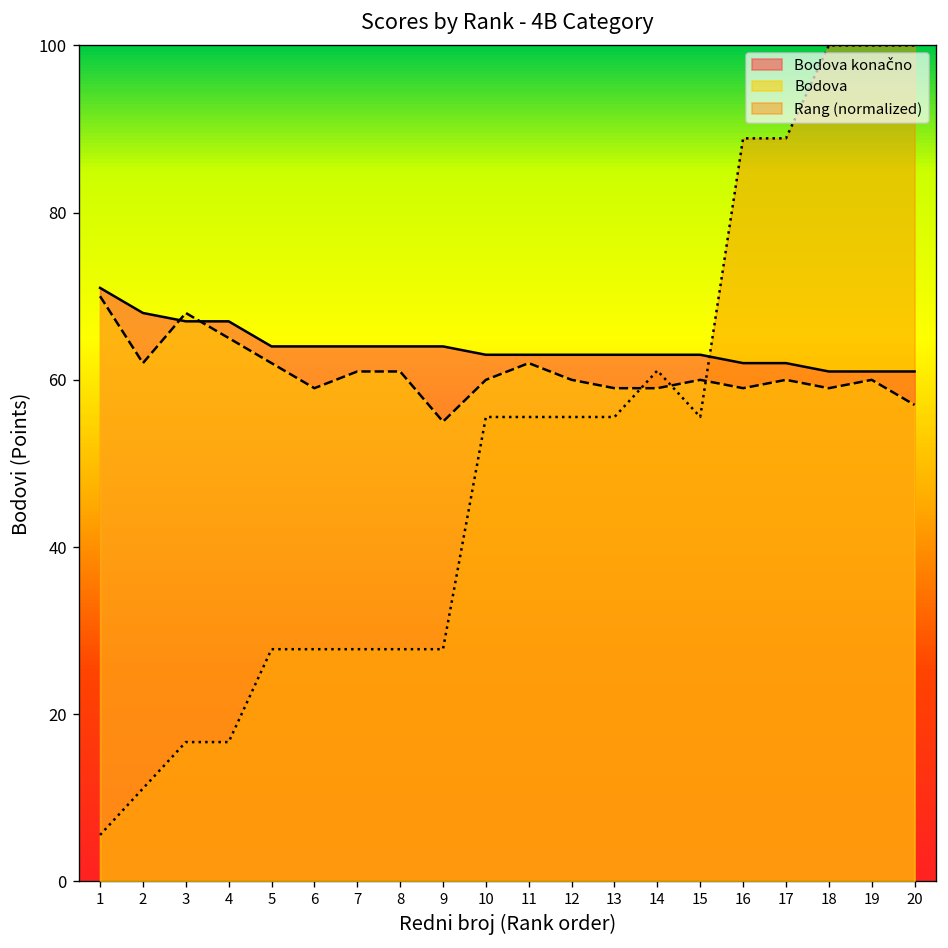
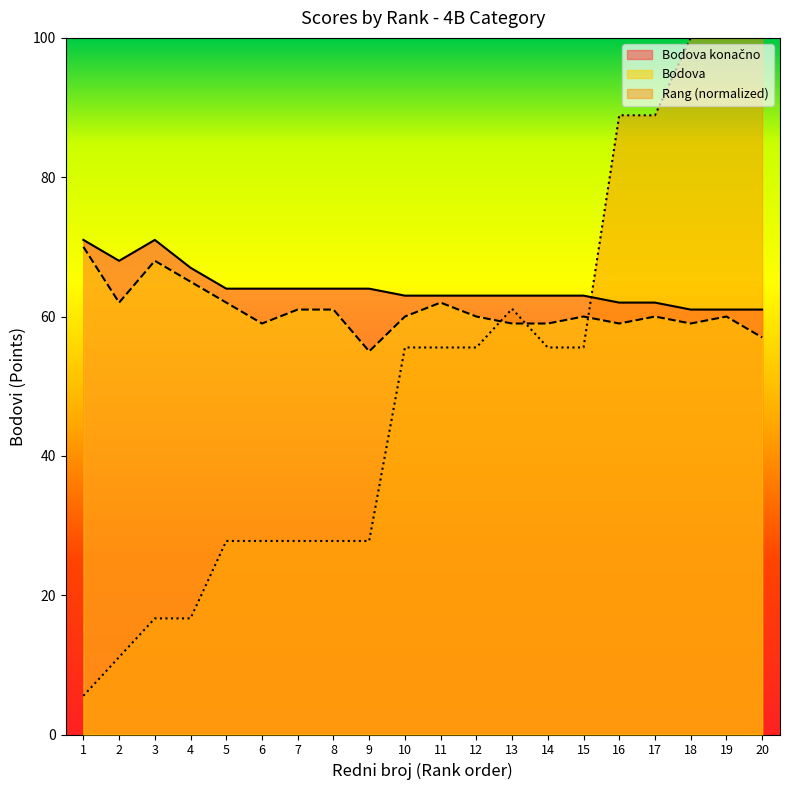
Bodova konačno, 3: 67 -> 71
Rang (normalized), 13: 56 -> 61
Rang (normalized), 14: 61 -> 56
